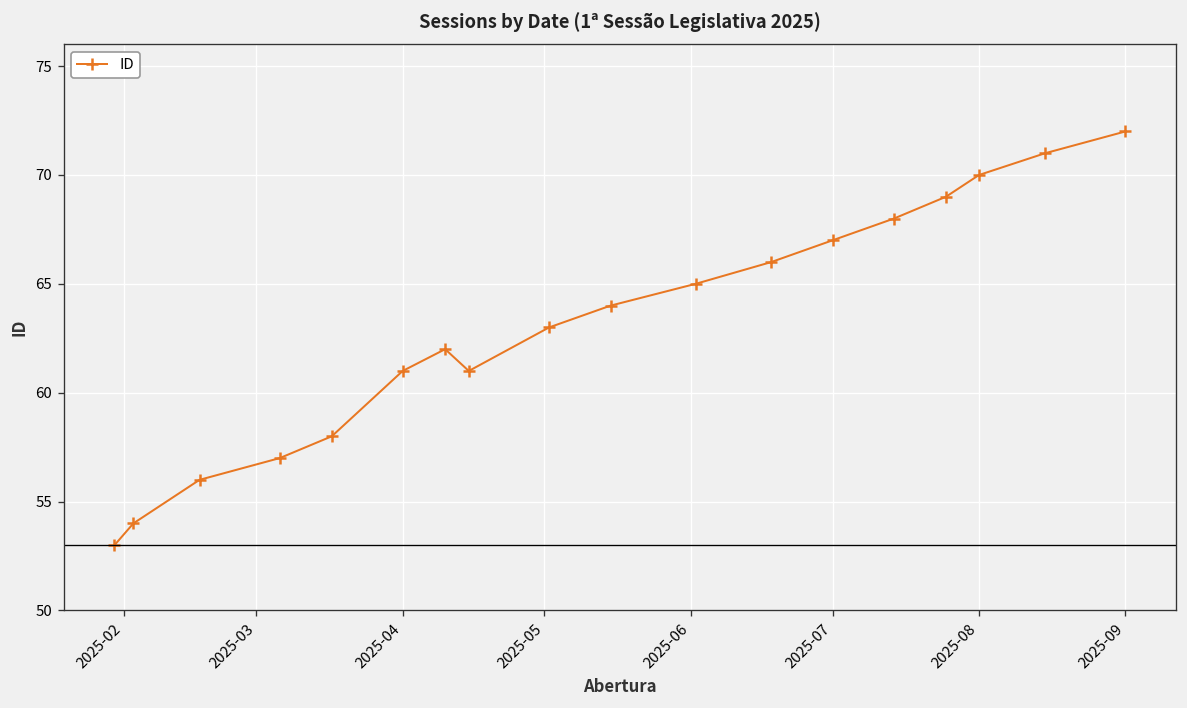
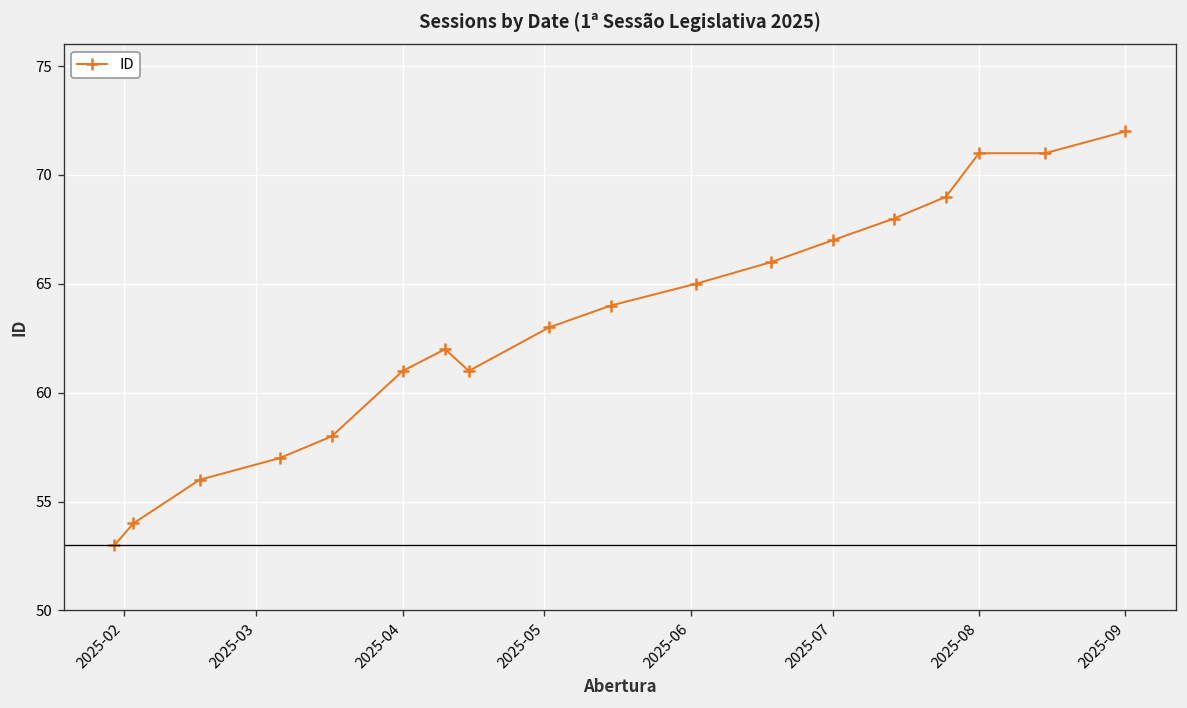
2025-08: 70 -> 71
